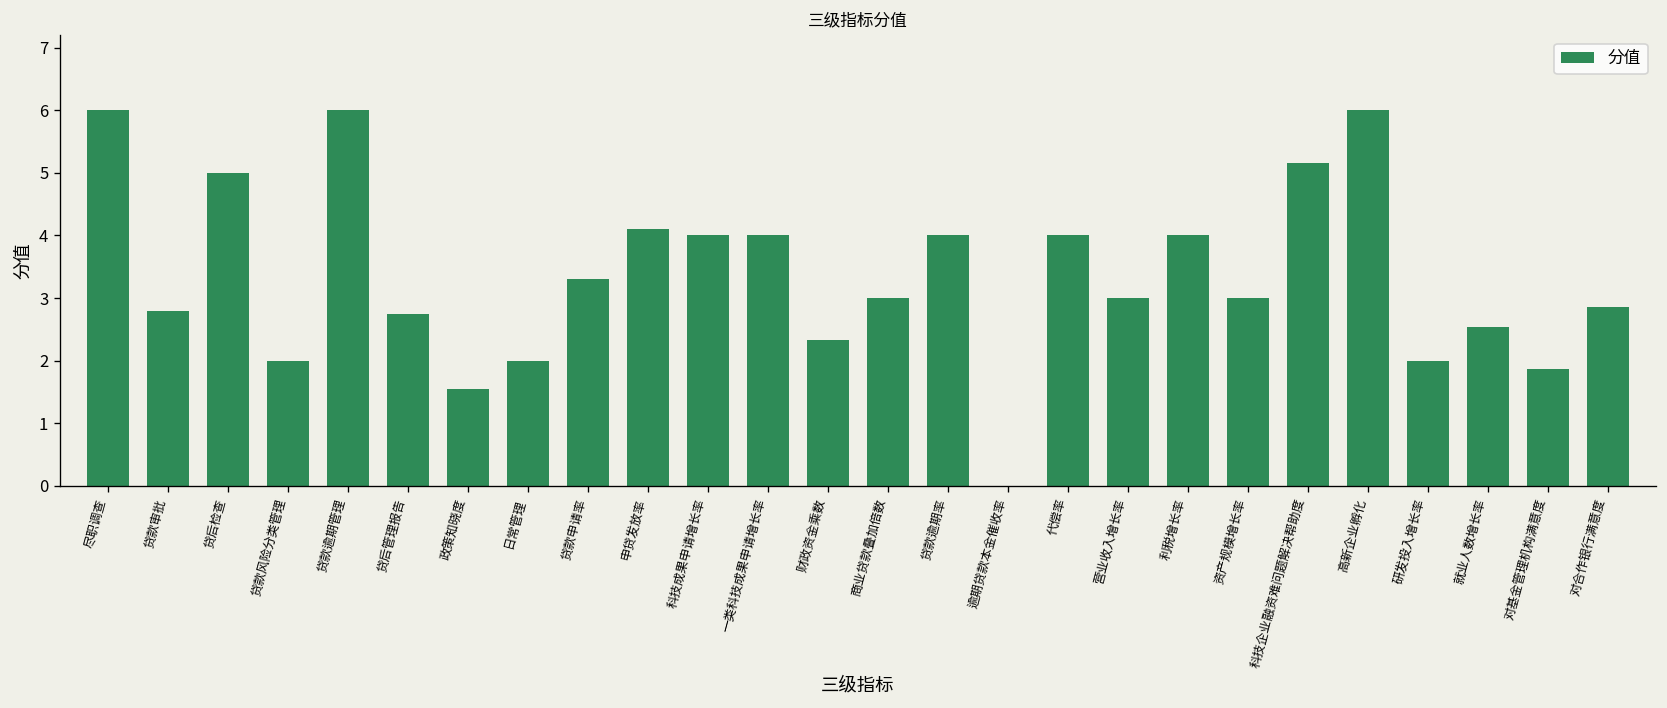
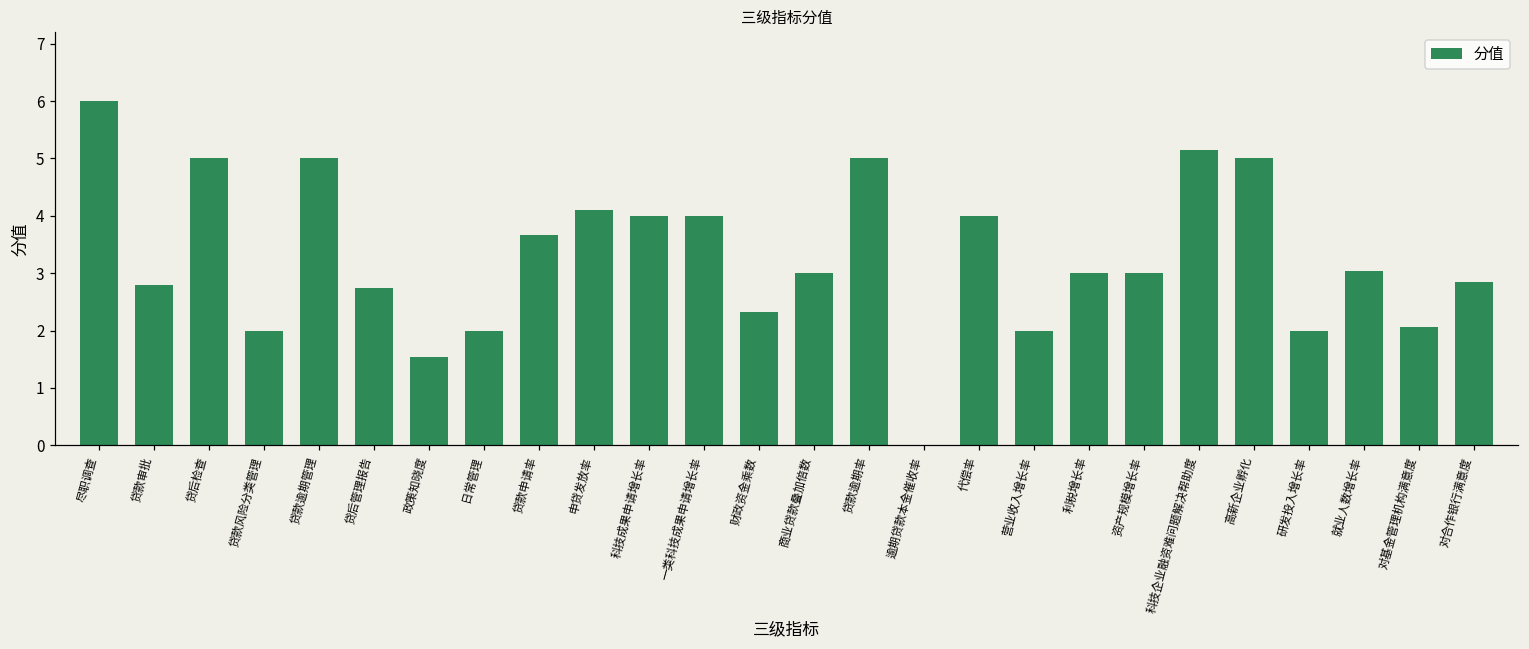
贷款逾期管理: 6 -> 5
贷款申请率: 3.3 -> 3.7
贷款逾期率: 4 -> 5
营业收入增长率: 3 -> 2
利税增长率: 4 -> 3
高新企业孵化: 6 -> 5
就业人数增长率: 2.5 -> 3.0
对基金管理机构满意度: 1.9 -> 2.1
